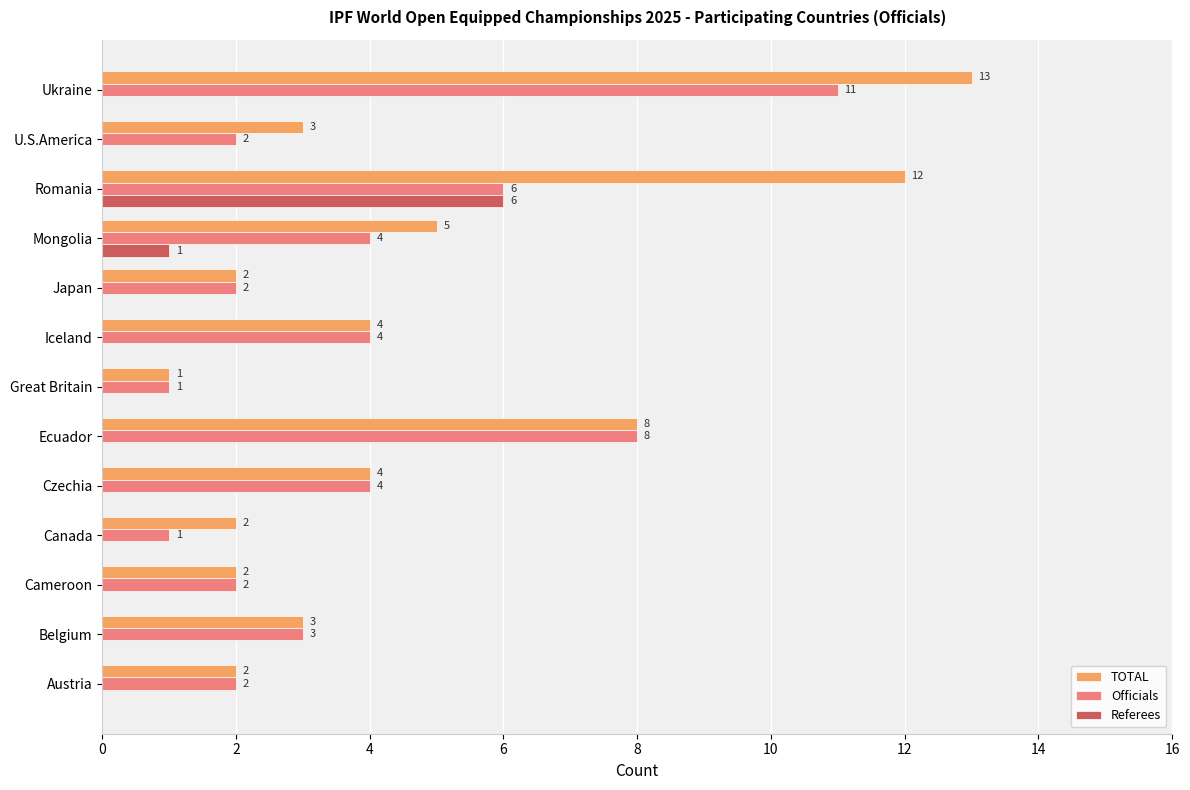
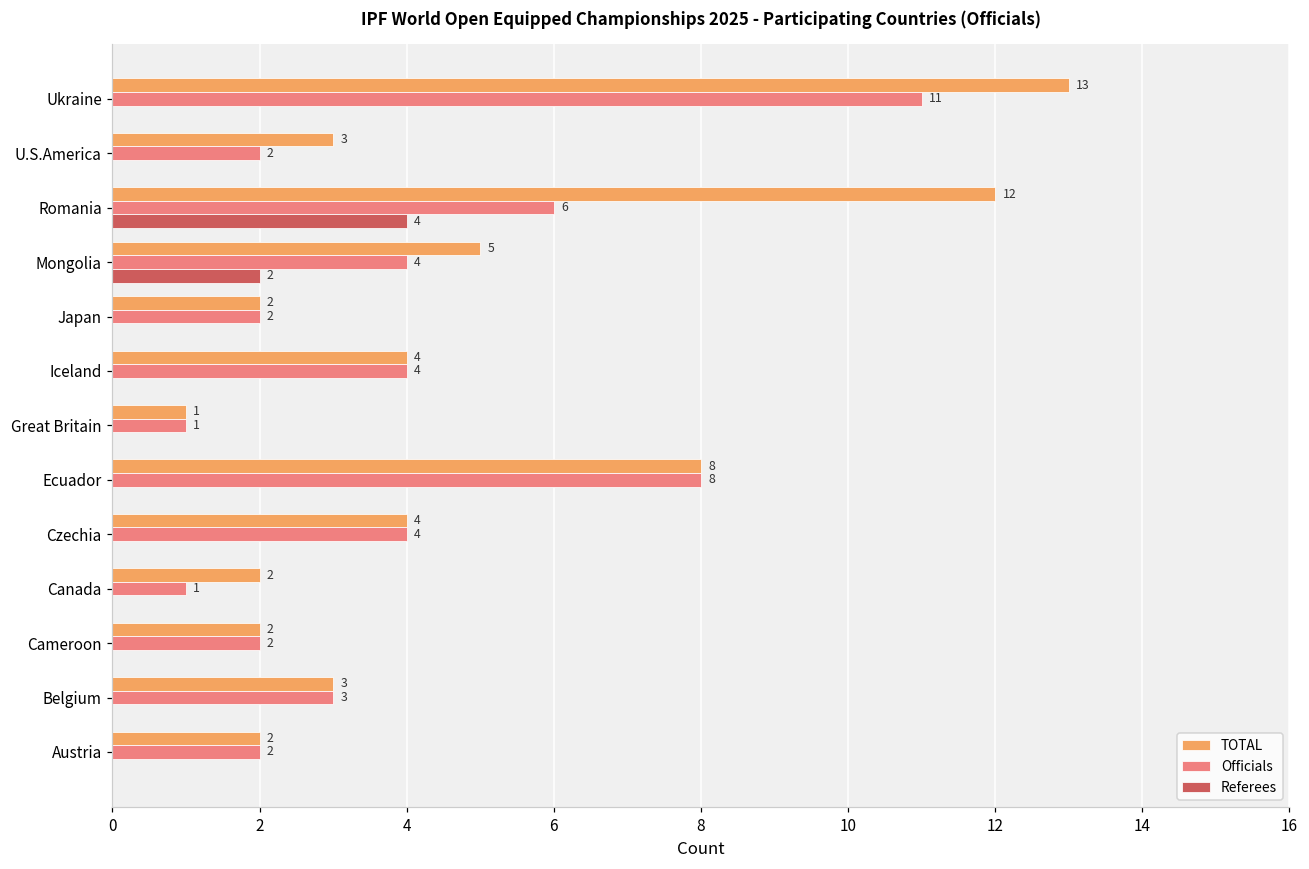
Referees, Romania: 6 -> 4
Referees, Mongolia: 1 -> 2
